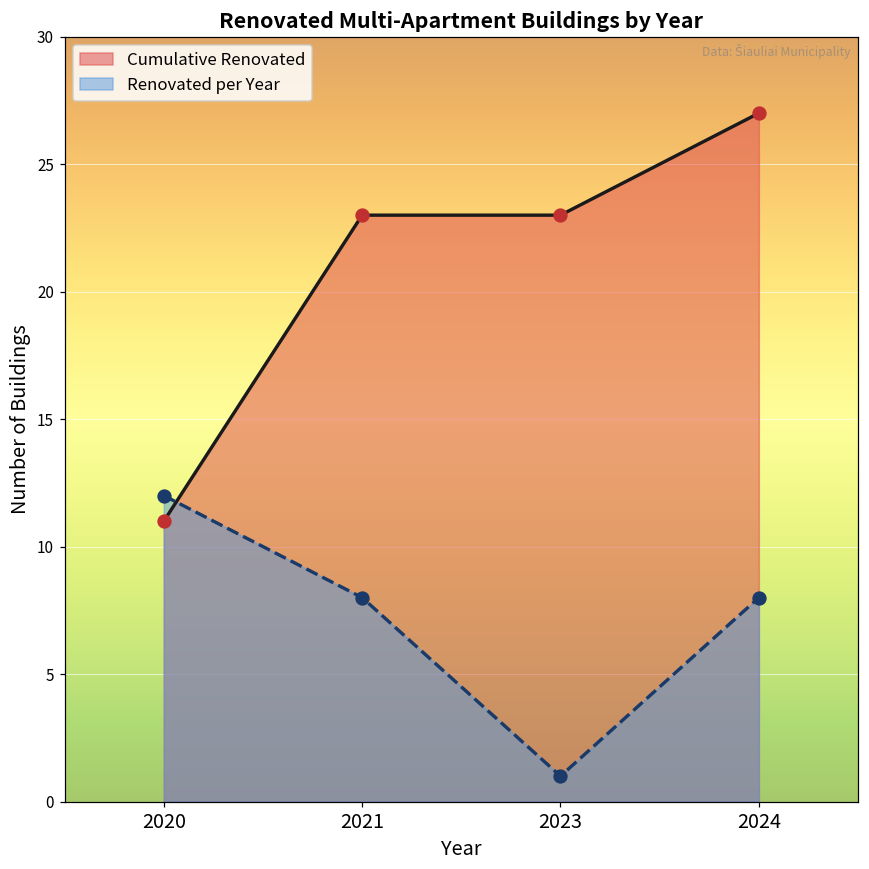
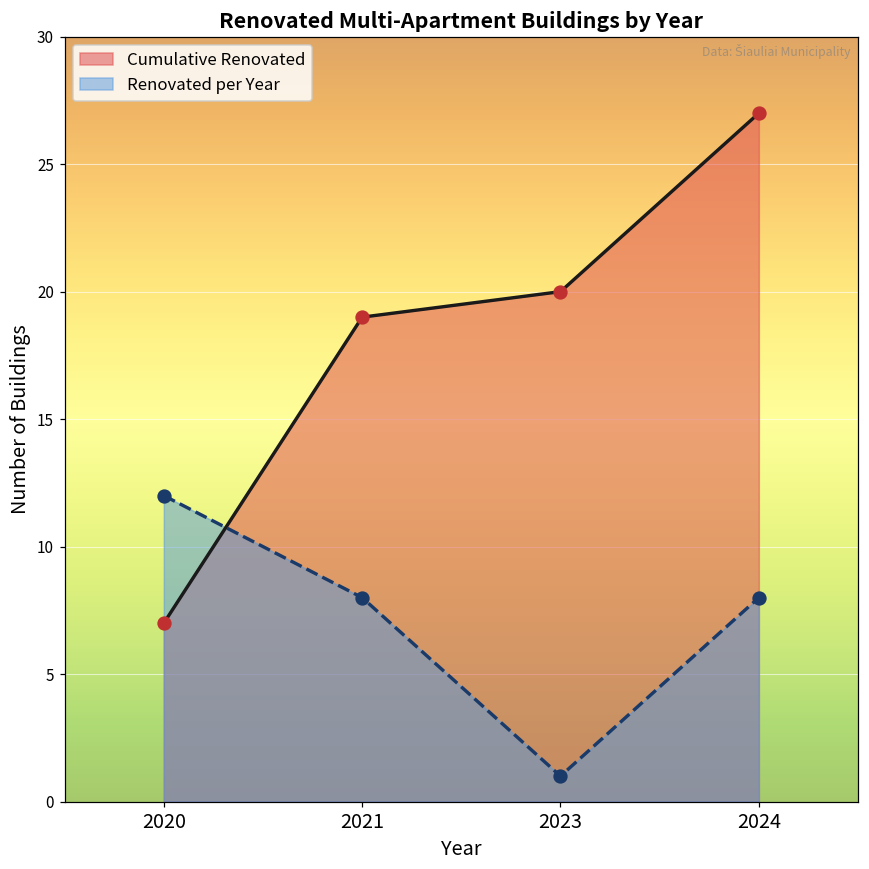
Cumulative Renovated, 2020: 11 -> 7
Cumulative Renovated, 2021: 23 -> 19
Cumulative Renovated, 2023: 23 -> 20
